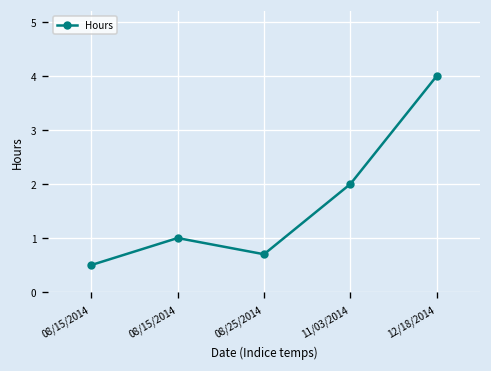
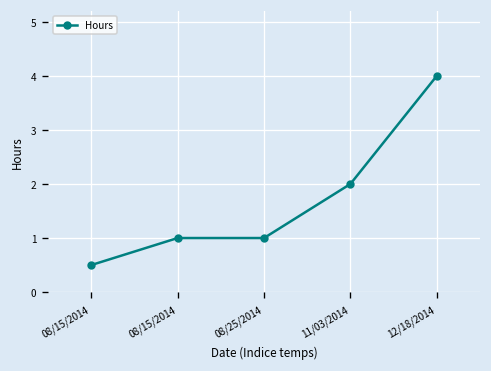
08/25/2014: 0.7 -> 1.0
